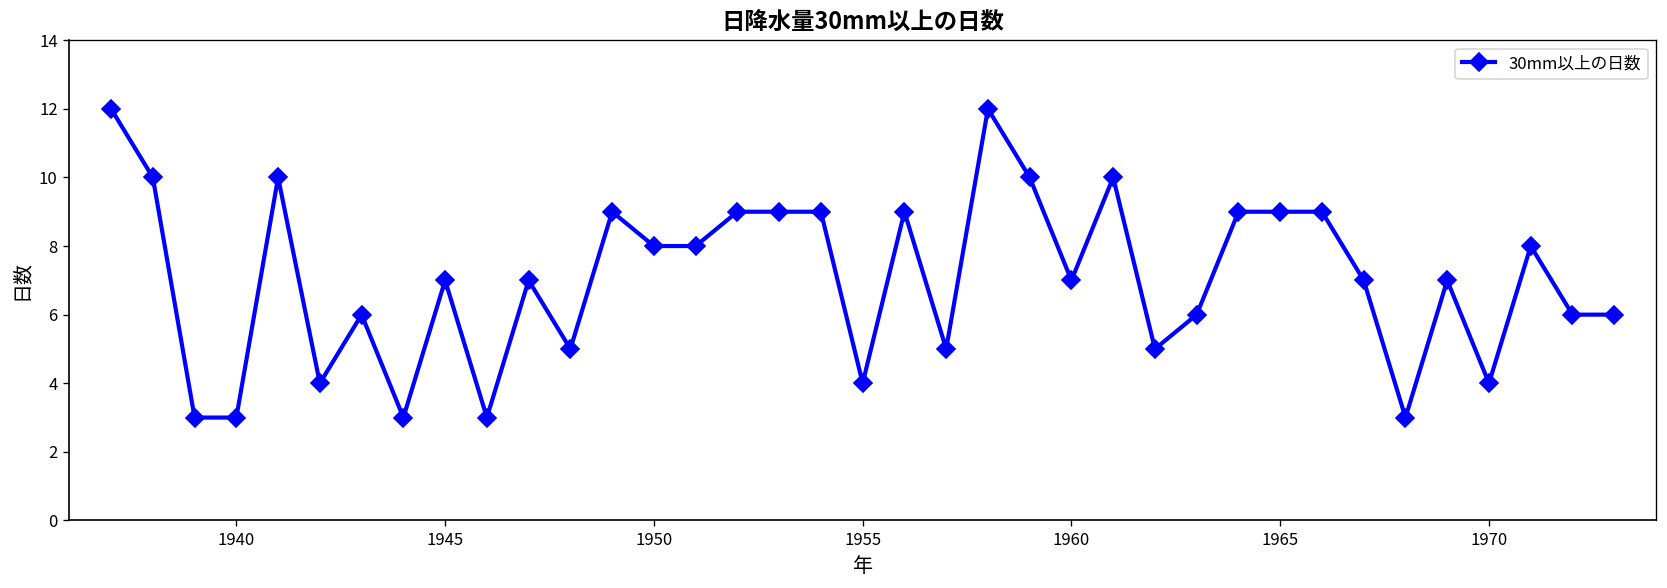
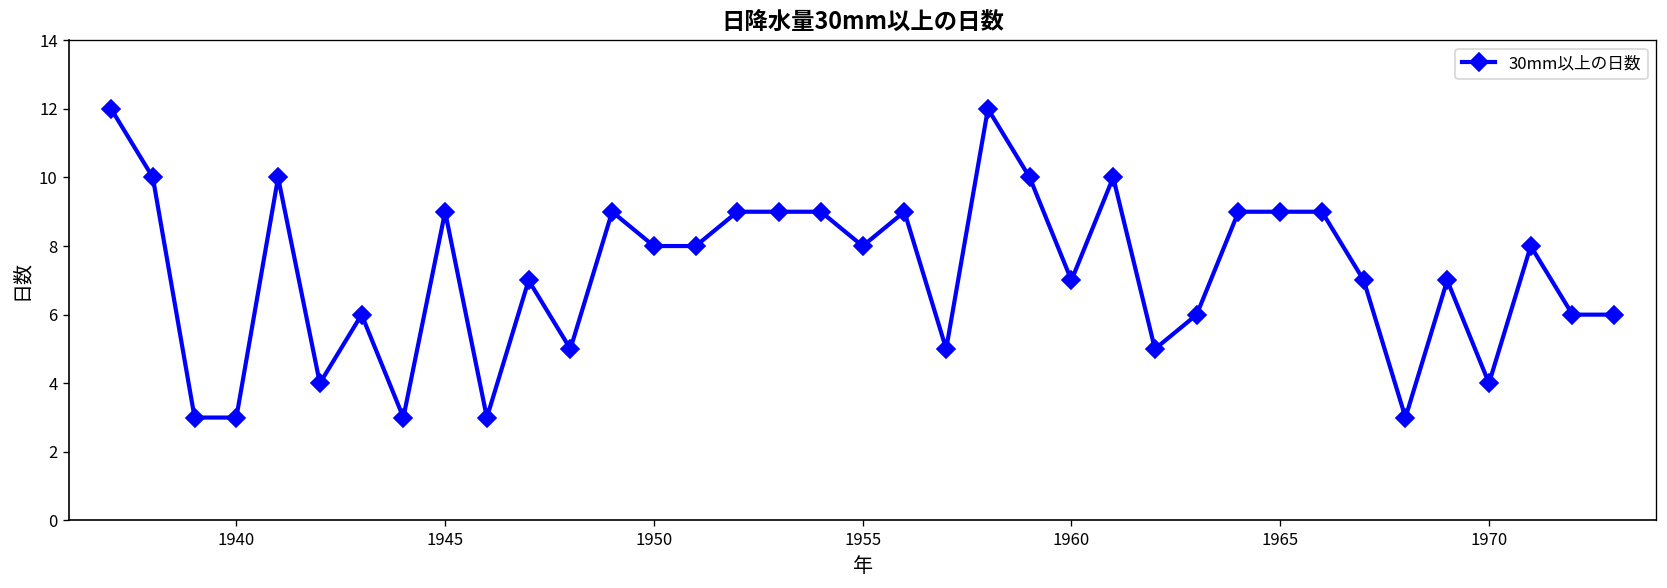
1945: 7 -> 9
1955: 4 -> 8
